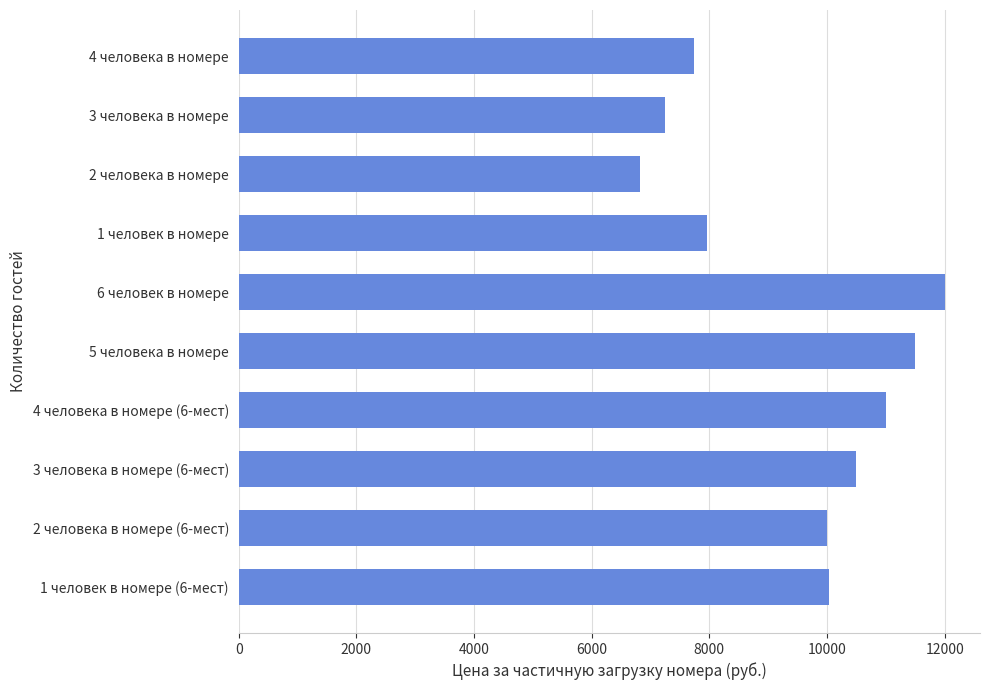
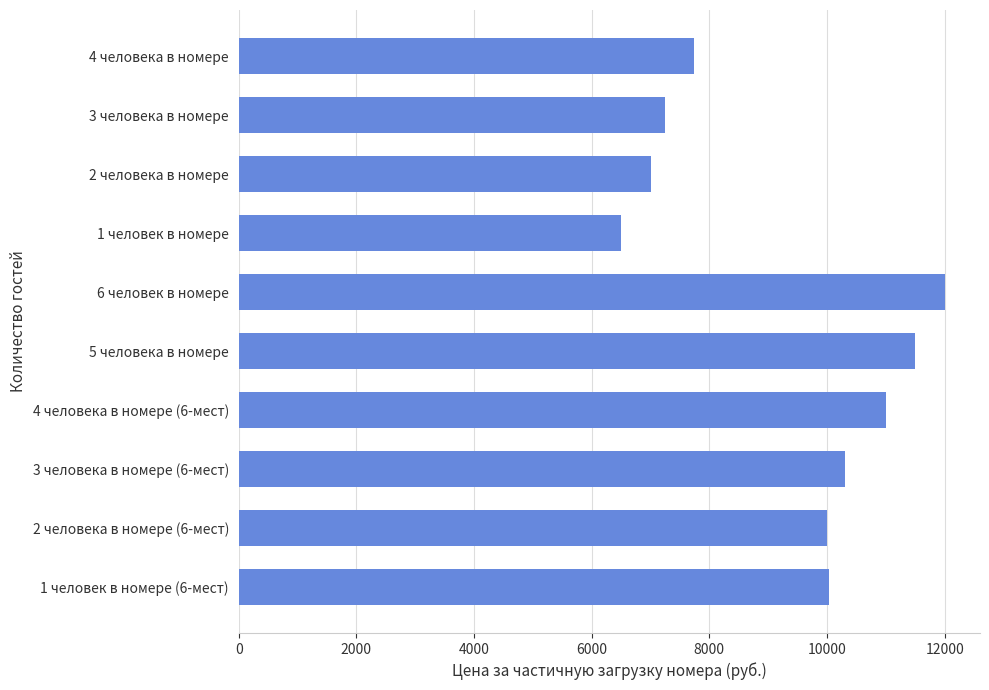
2 человека в номере: 6800 -> 7000
1 человек в номере: 8000 -> 6500
3 человека в номере (6-мест): 10500 -> 10300
